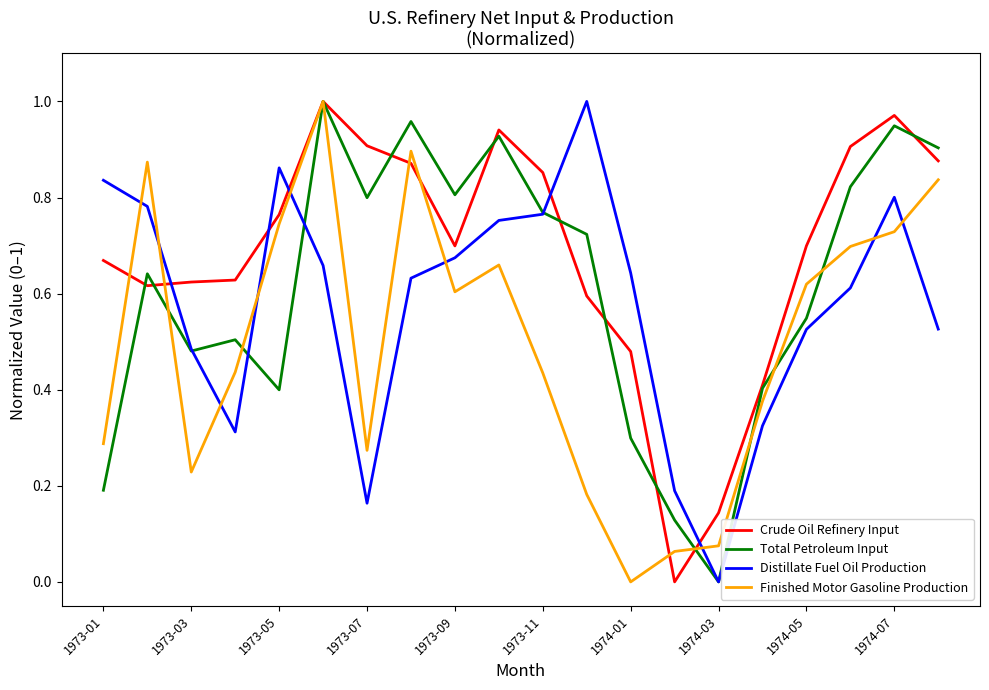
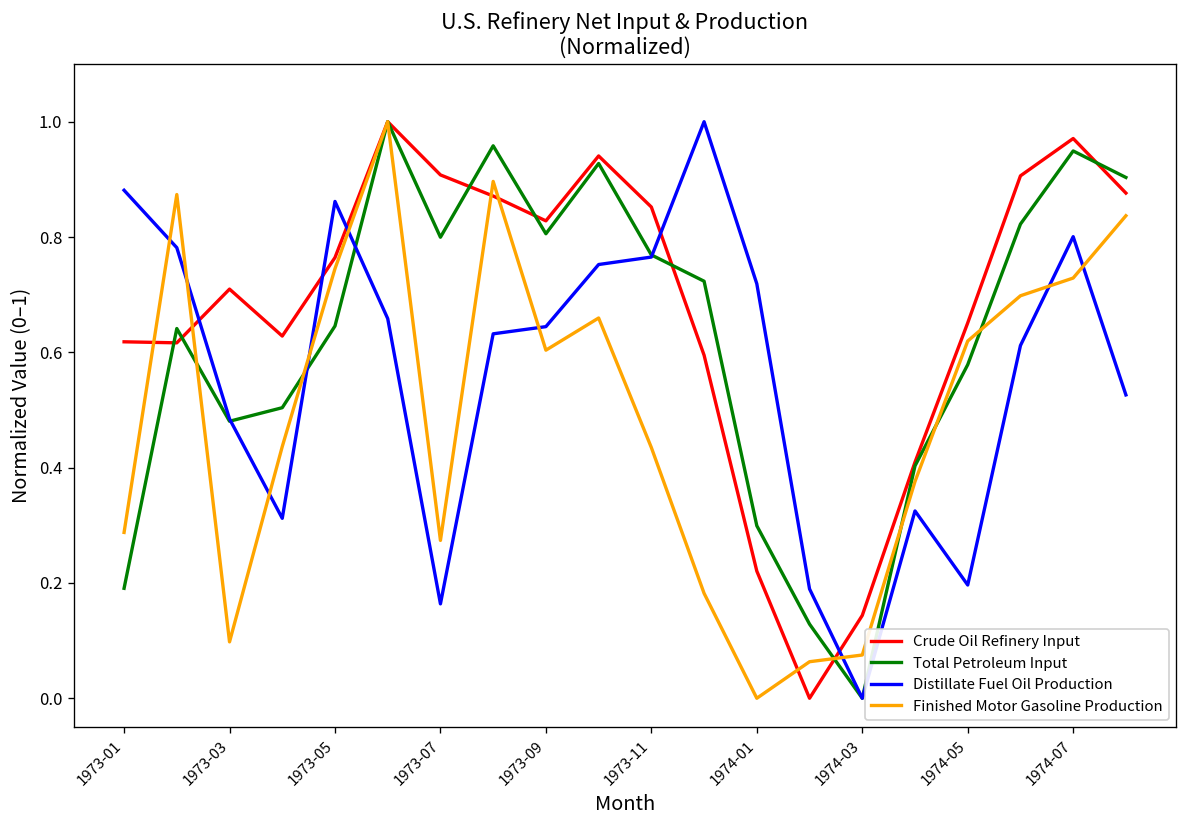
Crude Oil Refinery Input, 1973-01: 0.67 -> 0.62
Distillate Fuel Oil Production, 1973-01: 0.84 -> 0.88
Crude Oil Refinery Input, 1973-03: 0.62 -> 0.71
Finished Motor Gasoline Production, 1973-03: 0.23 -> 0.10
Total Petroleum Input, 1973-05: 0.40 -> 0.65
Crude Oil Refinery Input, 1973-09: 0.70 -> 0.83
Distillate Fuel Oil Production, 1973-09: 0.67 -> 0.64
Crude Oil Refinery Input, 1974-01: 0.48 -> 0.22
Distillate Fuel Oil Production, 1974-01: 0.64 -> 0.72
Crude Oil Refinery Input, 1974-05: 0.70 -> 0.65
Total Petroleum Input, 1974-05: 0.55 -> 0.58
Distillate Fuel Oil Production, 1974-05: 0.53 -> 0.20
